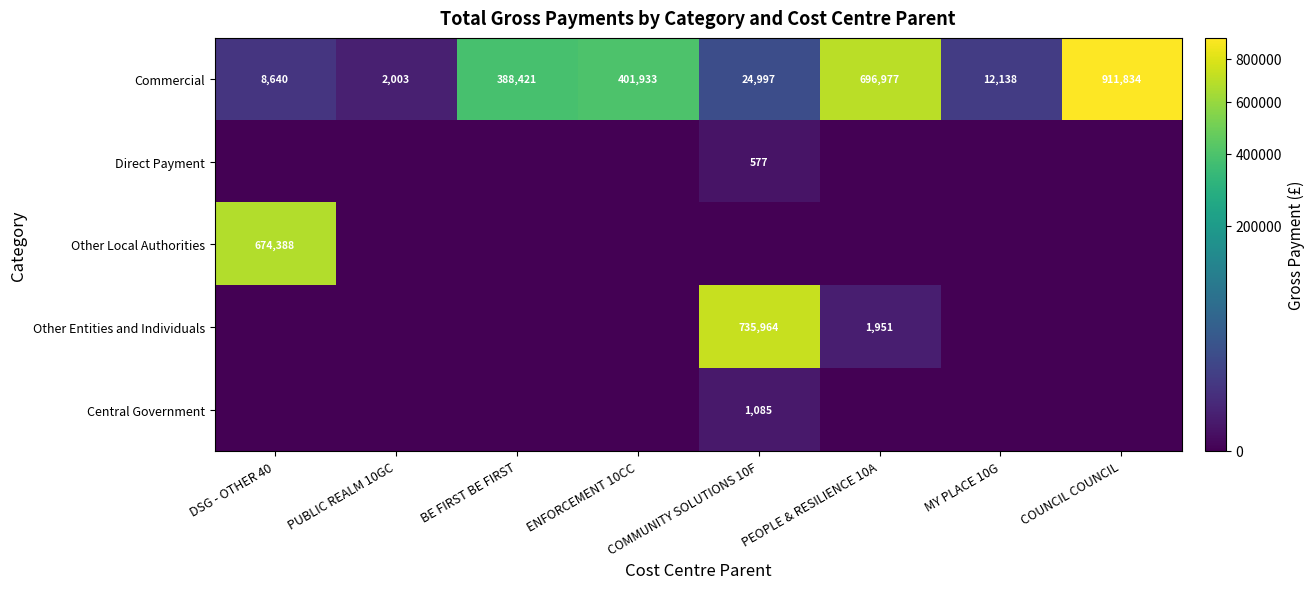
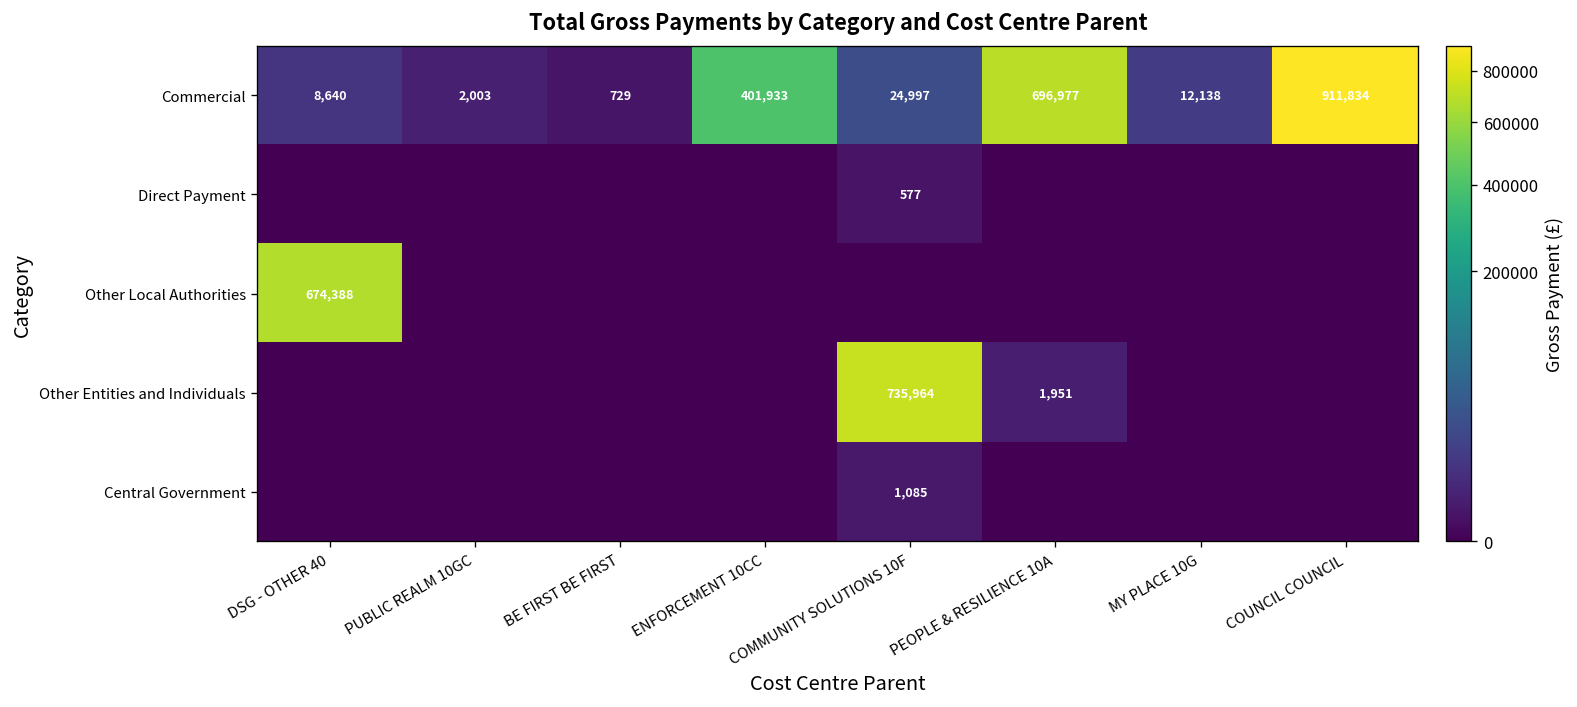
Commercial, BE FIRST BE FIRST: 388,421 -> 729
